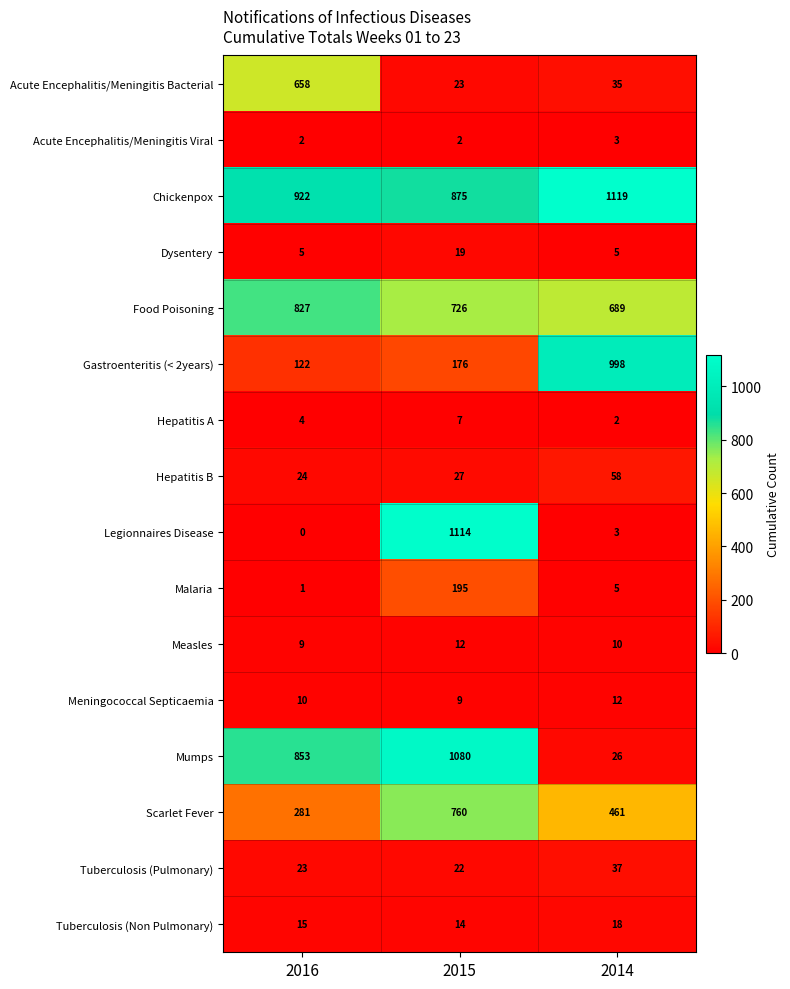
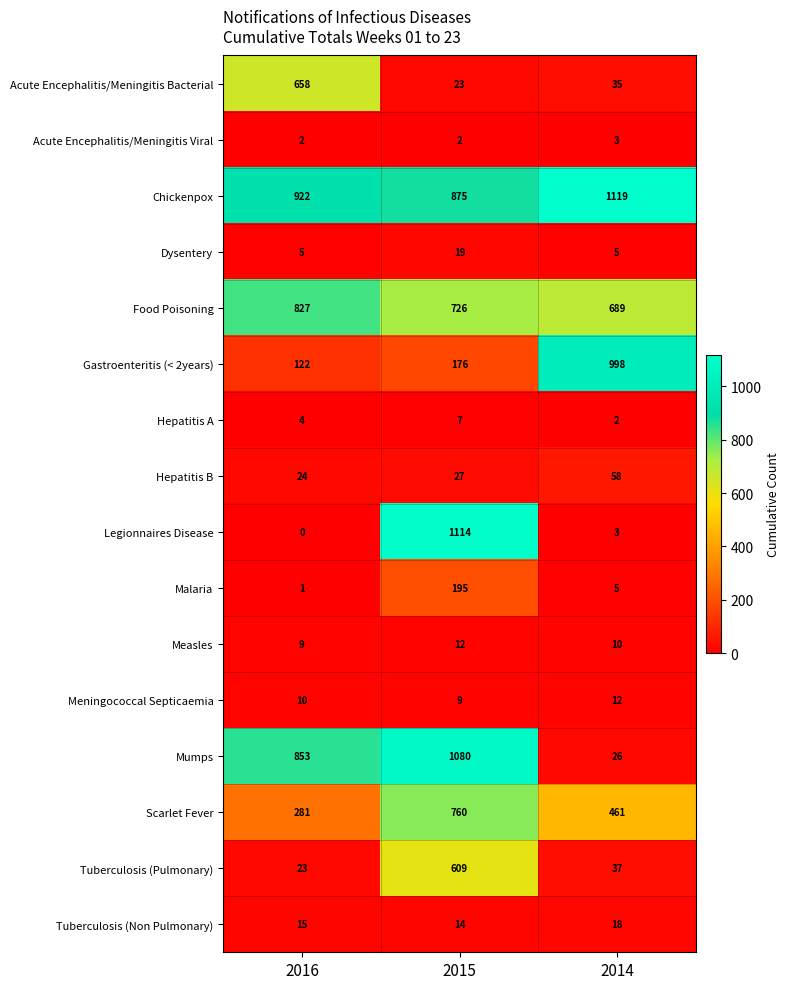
Tuberculosis (Pulmonary), 2015: 22 -> 609
